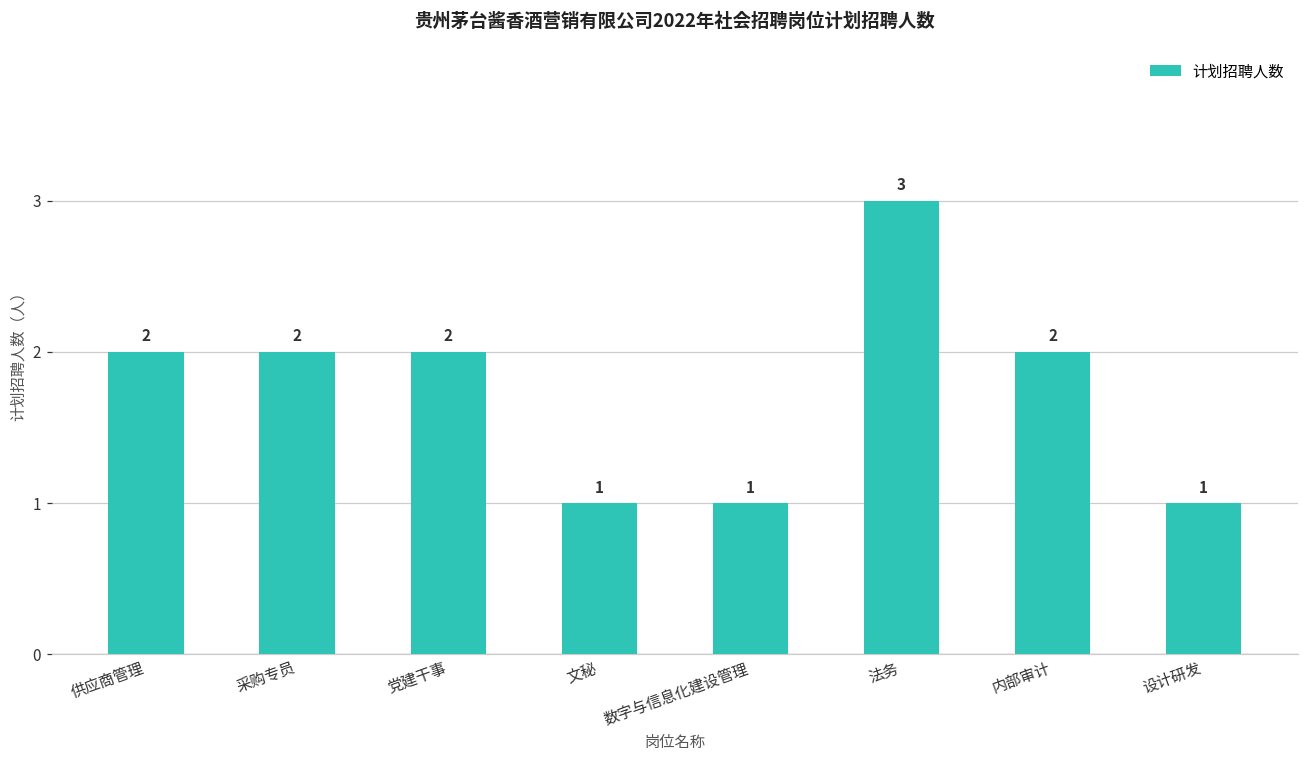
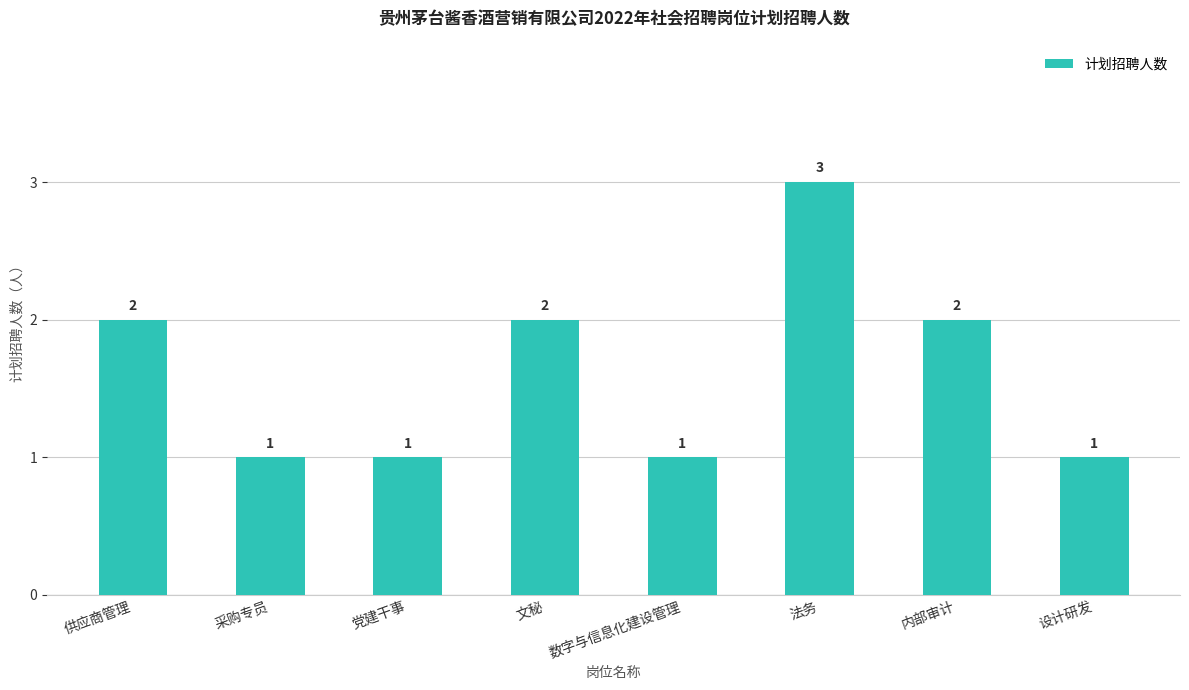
采购专员: 2 -> 1
党建干事: 2 -> 1
文秘: 1 -> 2
